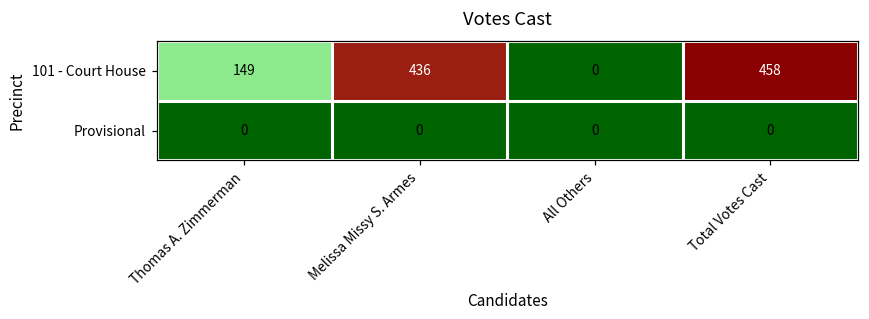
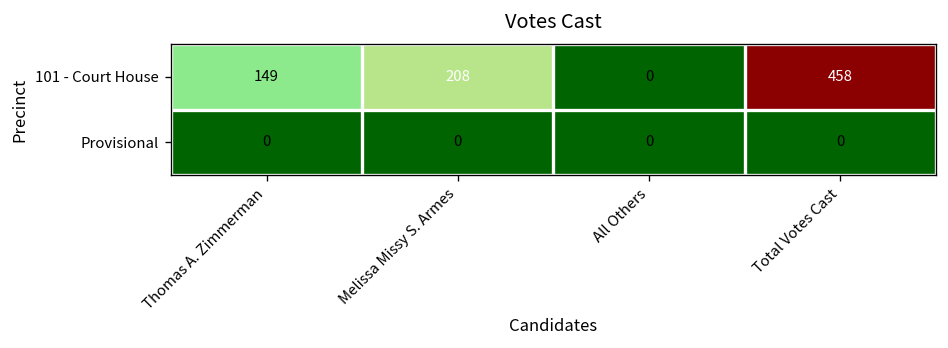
101 - Court House, Melissa Missy S. Armes: 436 -> 208
